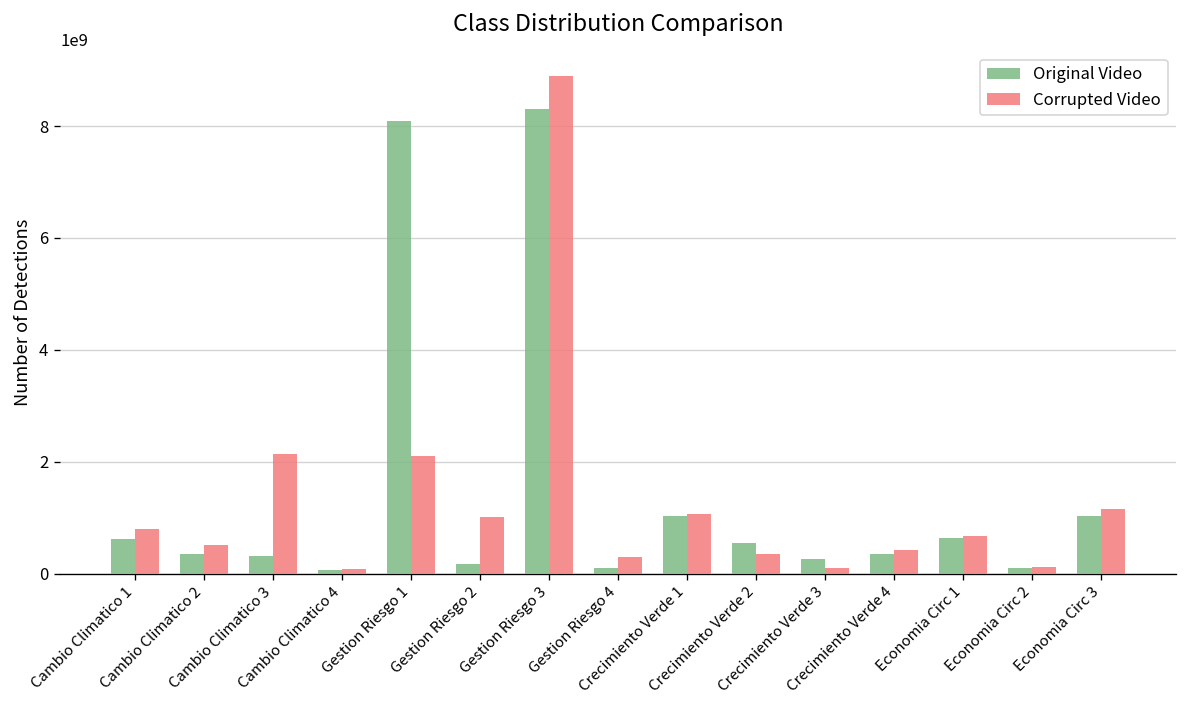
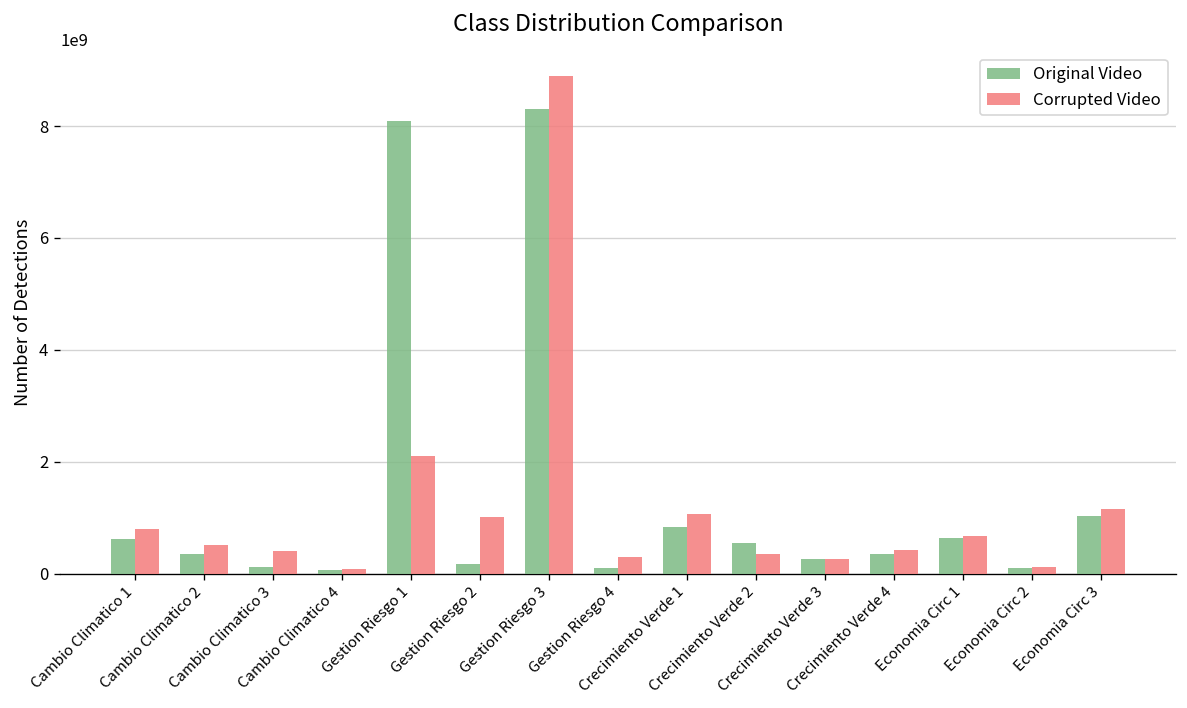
Original Video, Cambio Climatico 3: 300000000 -> 100000000
Corrupted Video, Cambio Climatico 3: 2100000000 -> 400000000
Original Video, Crecimiento Verde 1: 1000000000 -> 800000000
Corrupted Video, Crecimiento Verde 3: 100000000 -> 300000000
